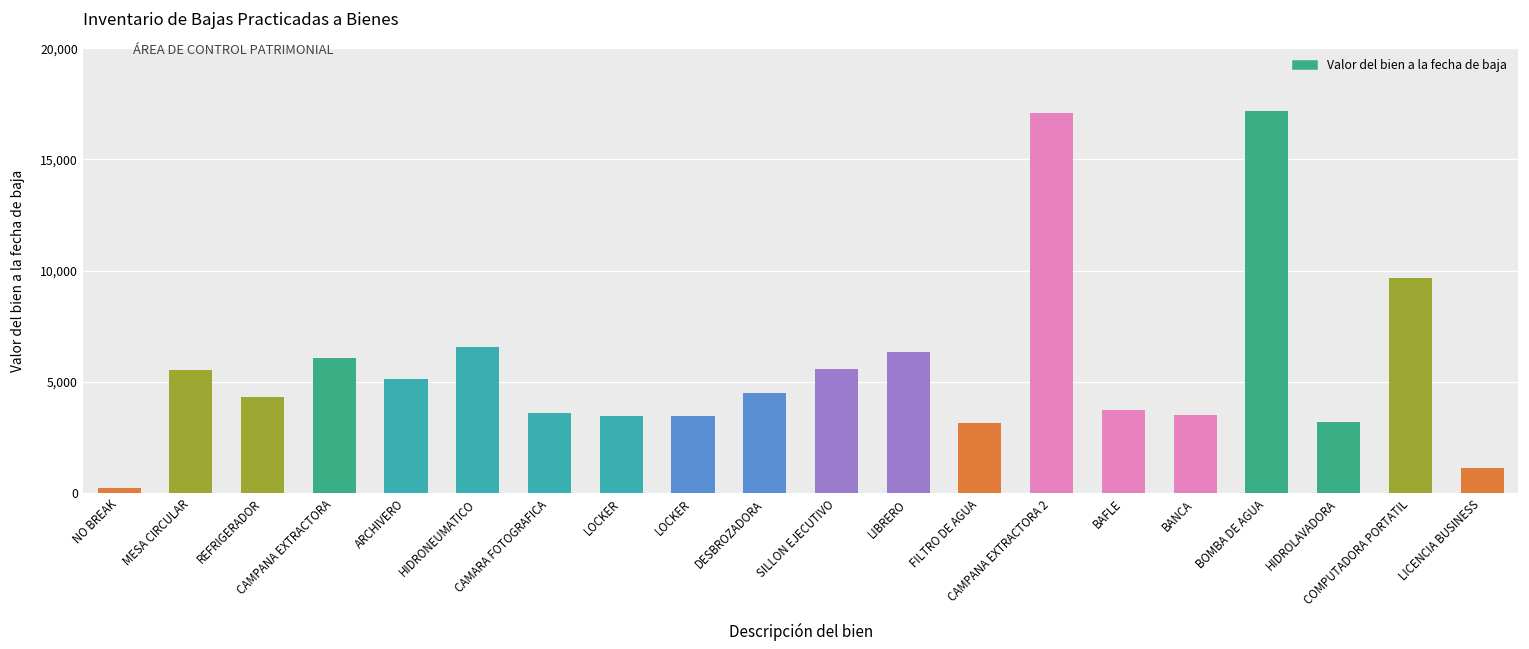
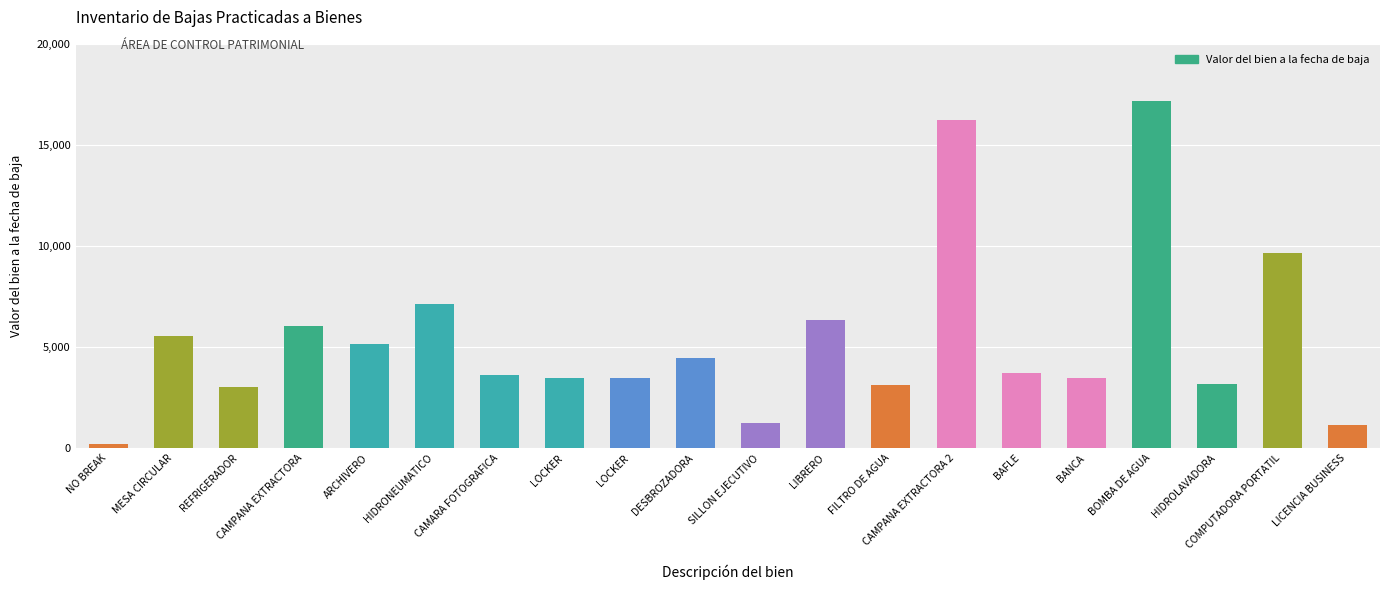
REFRIGERADOR: 4,300 -> 3,000
HIDRONEUMATICO: 6,600 -> 7,100
SILLON EJECUTIVO: 5,600 -> 1,200
CAMPANA EXTRACTORA 2: 17,100 -> 16,200
